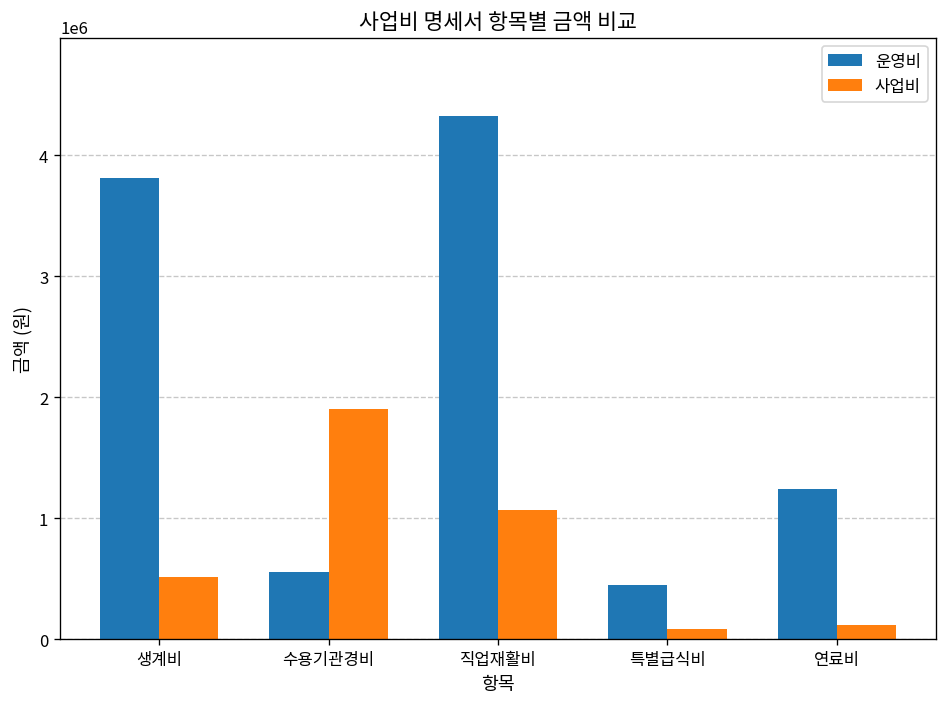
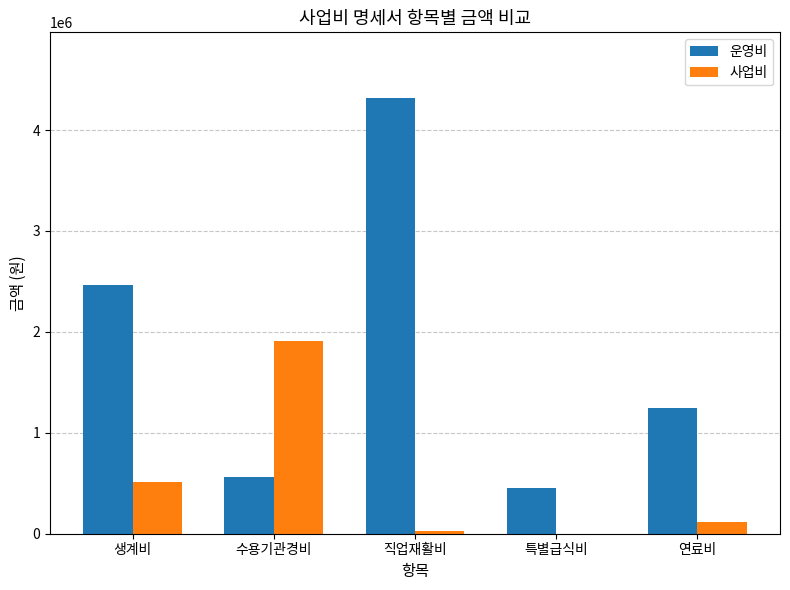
운영비, 생계비: 3810000 -> 2470000
사업비, 직업재활비: 1070000 -> 30000
사업비, 특별급식비: 90000 -> 0
